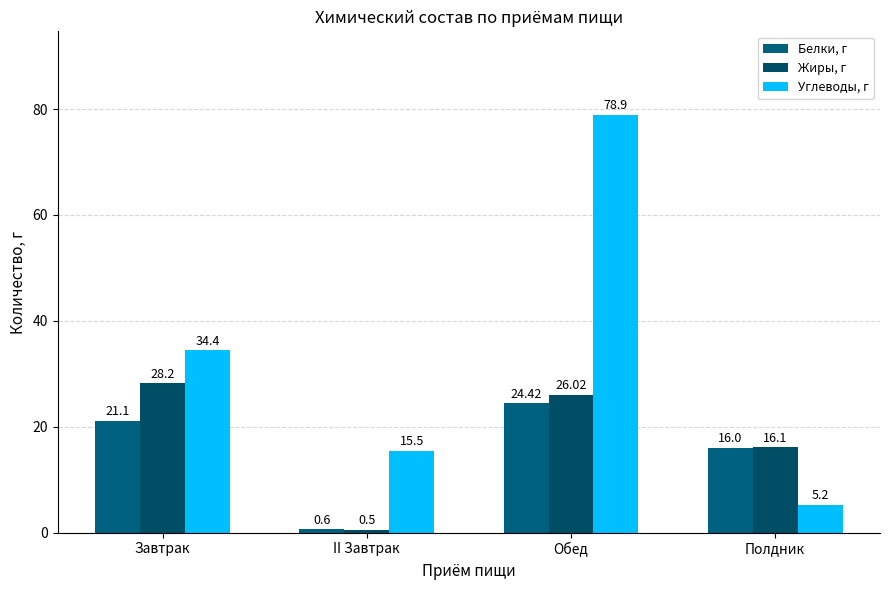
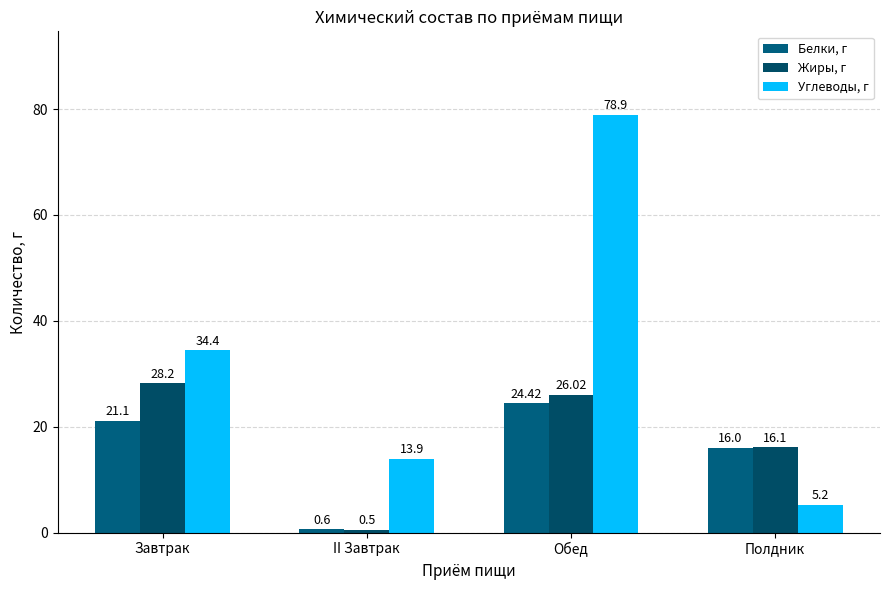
Углеводы, г, II Завтрак: 15.5 -> 13.9
